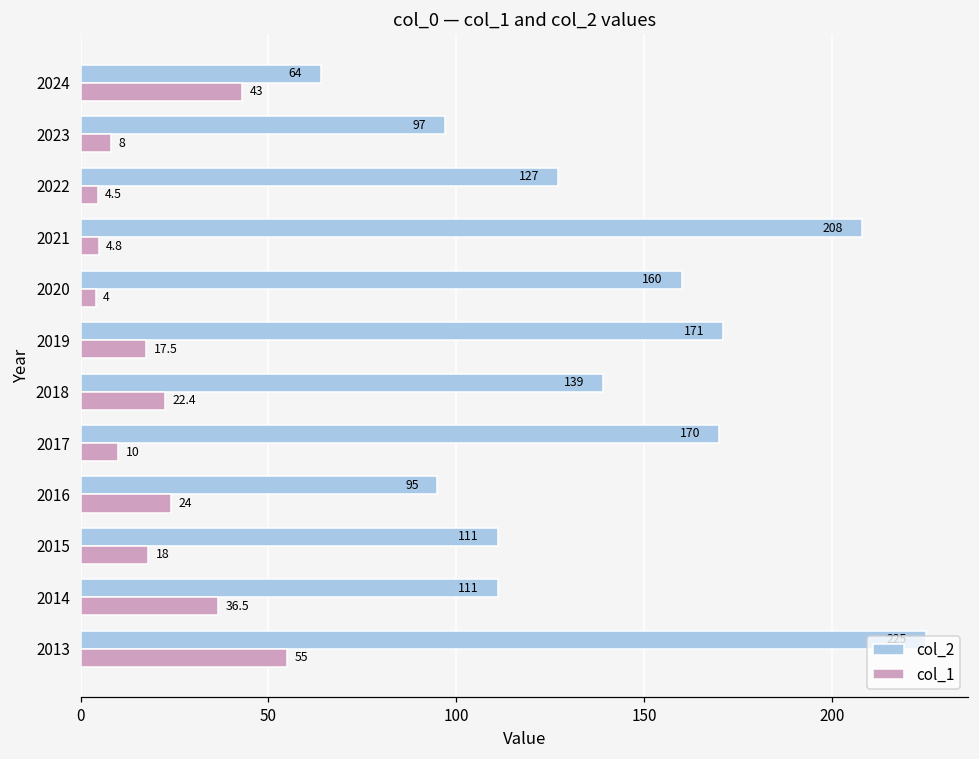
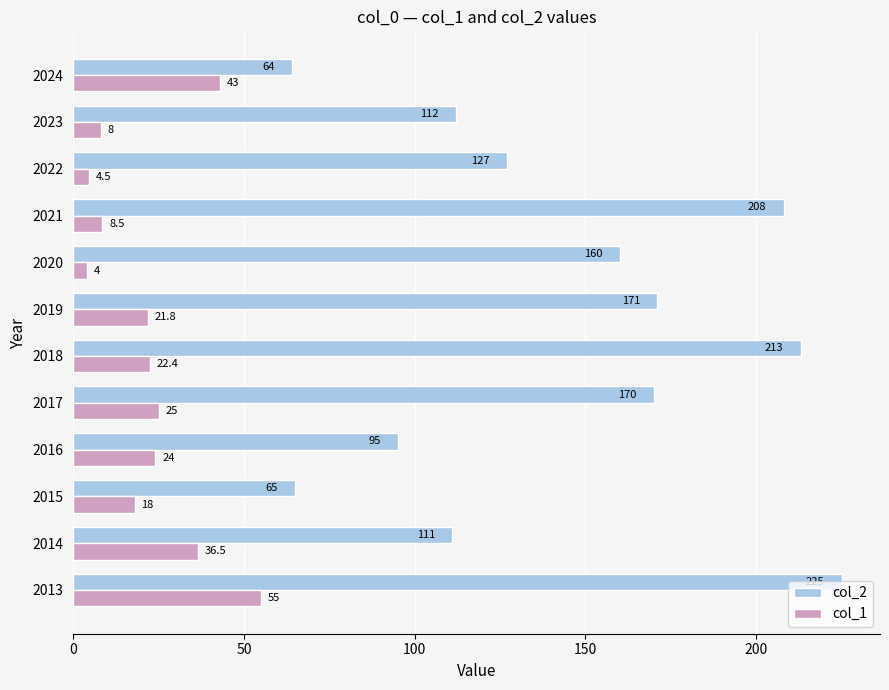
col_2, 2023: 97 -> 112
col_1, 2021: 4.8 -> 8.5
col_1, 2019: 17.5 -> 21.8
col_2, 2018: 139 -> 213
col_1, 2017: 10 -> 25
col_2, 2015: 111 -> 65
